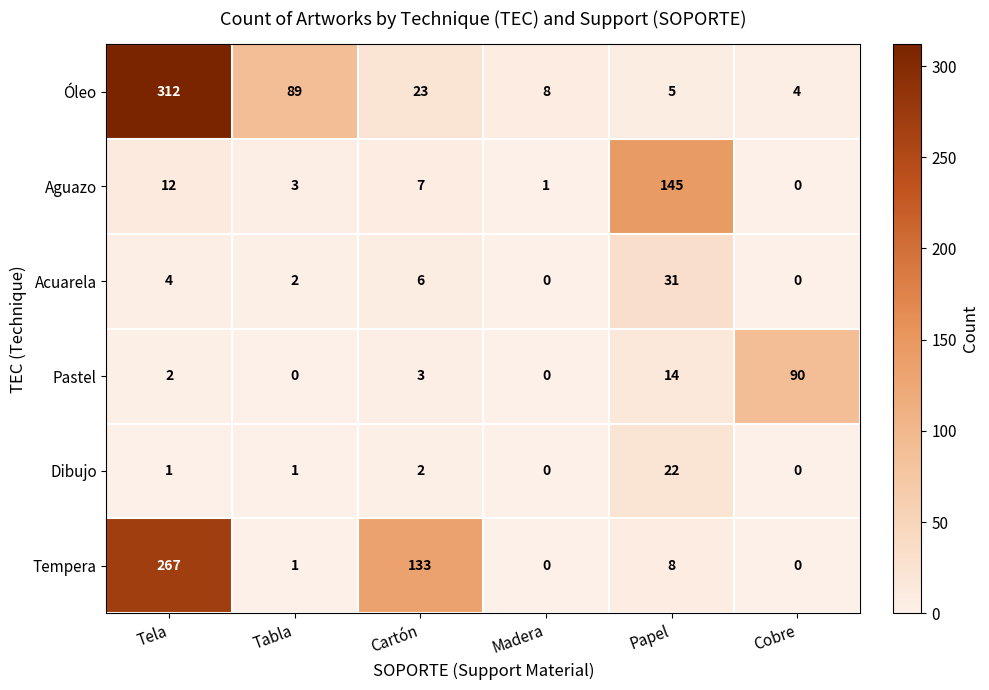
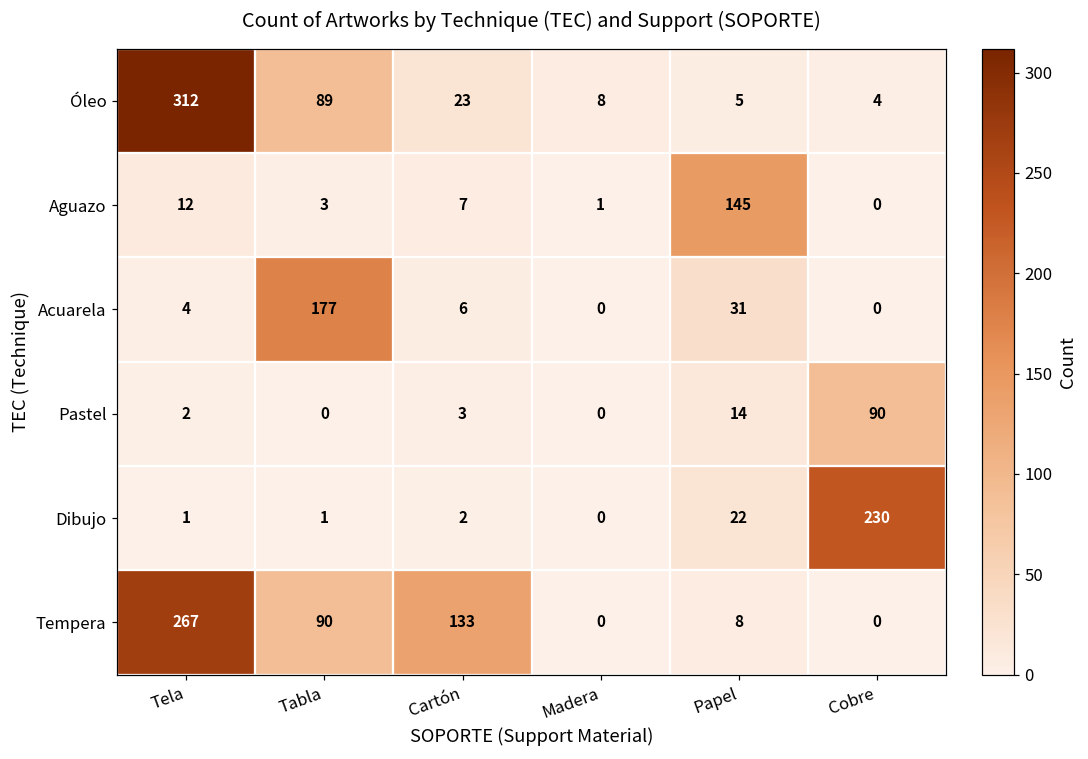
Acuarela, Tabla: 2 -> 177
Dibujo, Cobre: 0 -> 230
Tempera, Tabla: 1 -> 90
